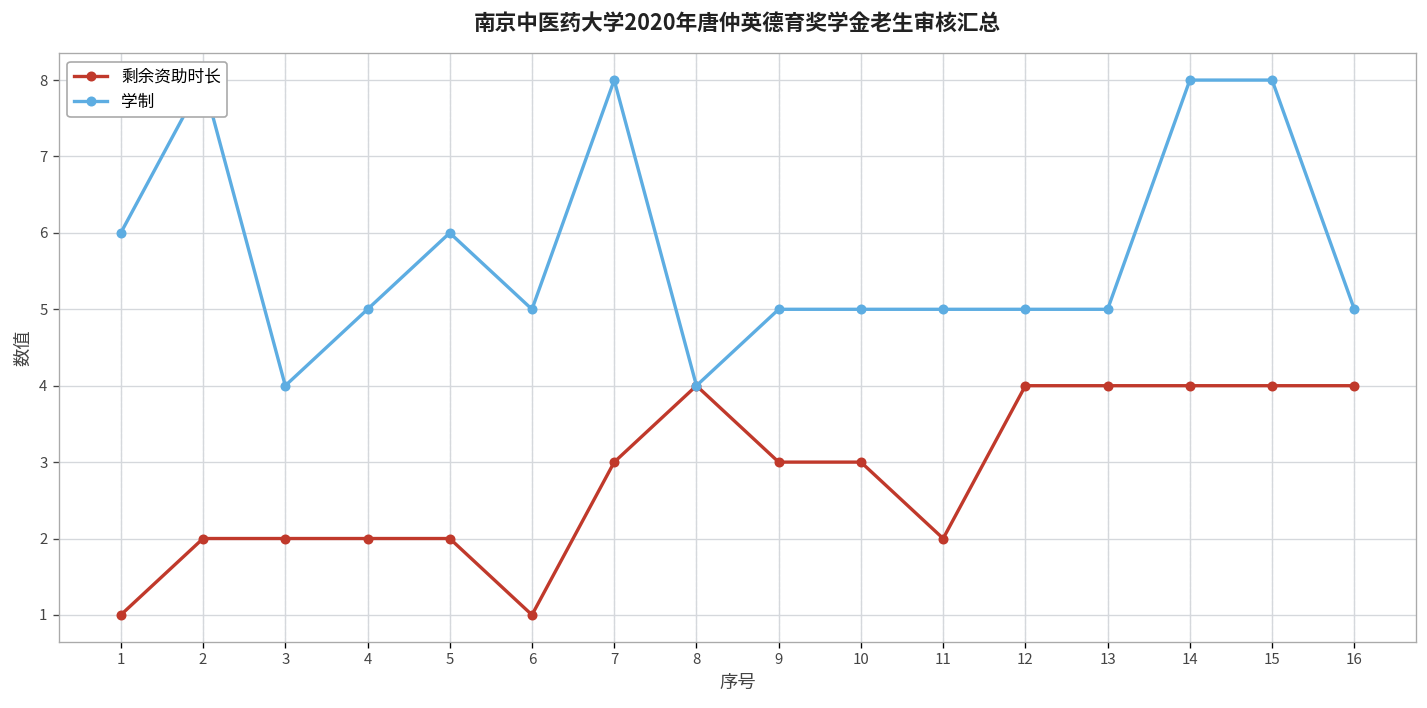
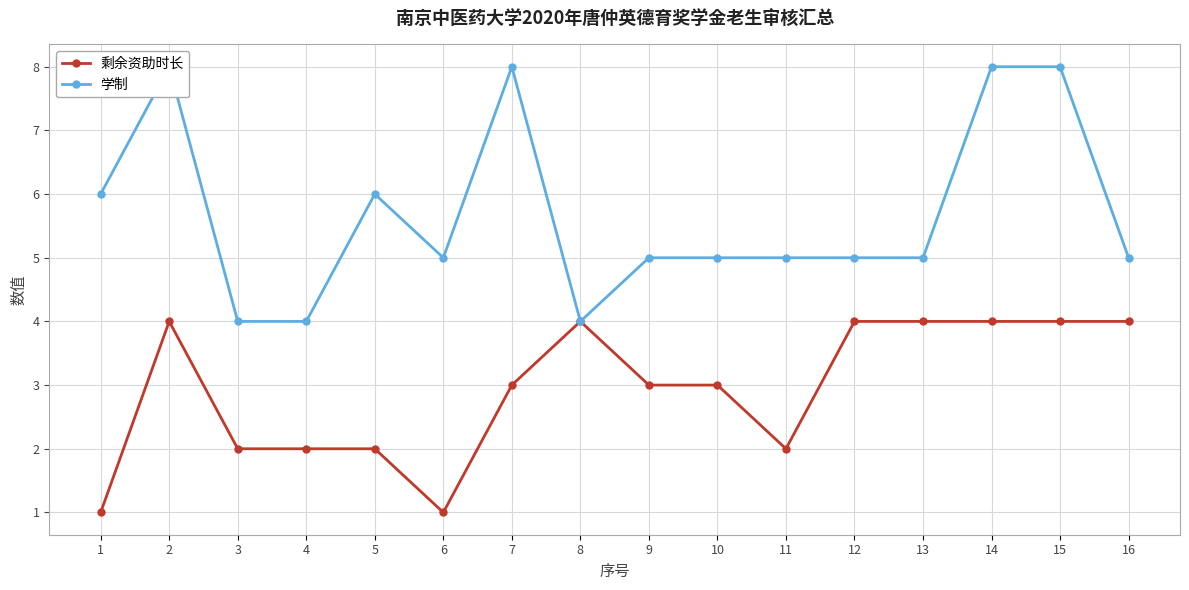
剩余资助时长, 2: 2 -> 4
学制, 4: 5 -> 4
